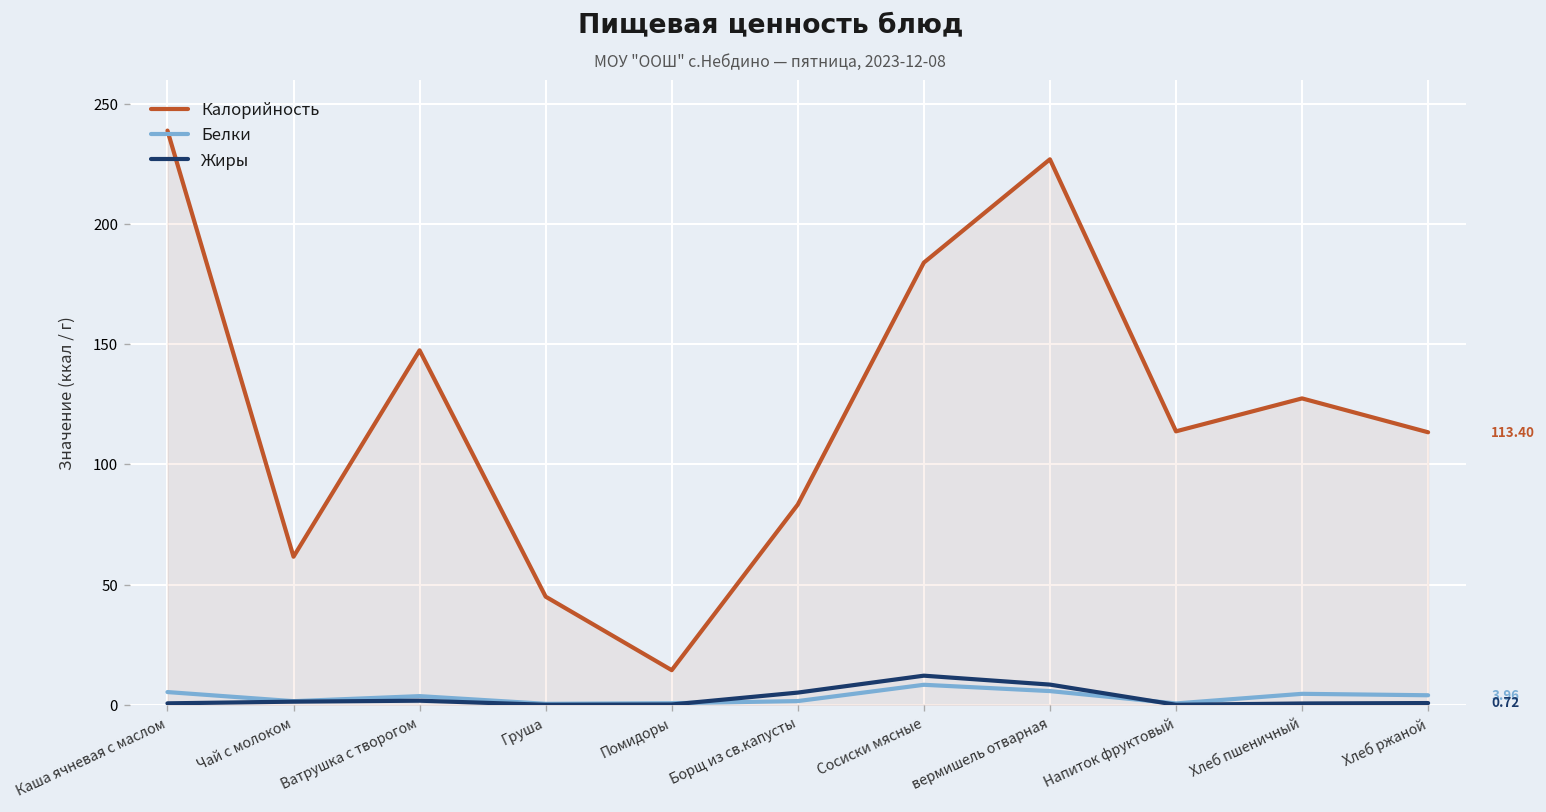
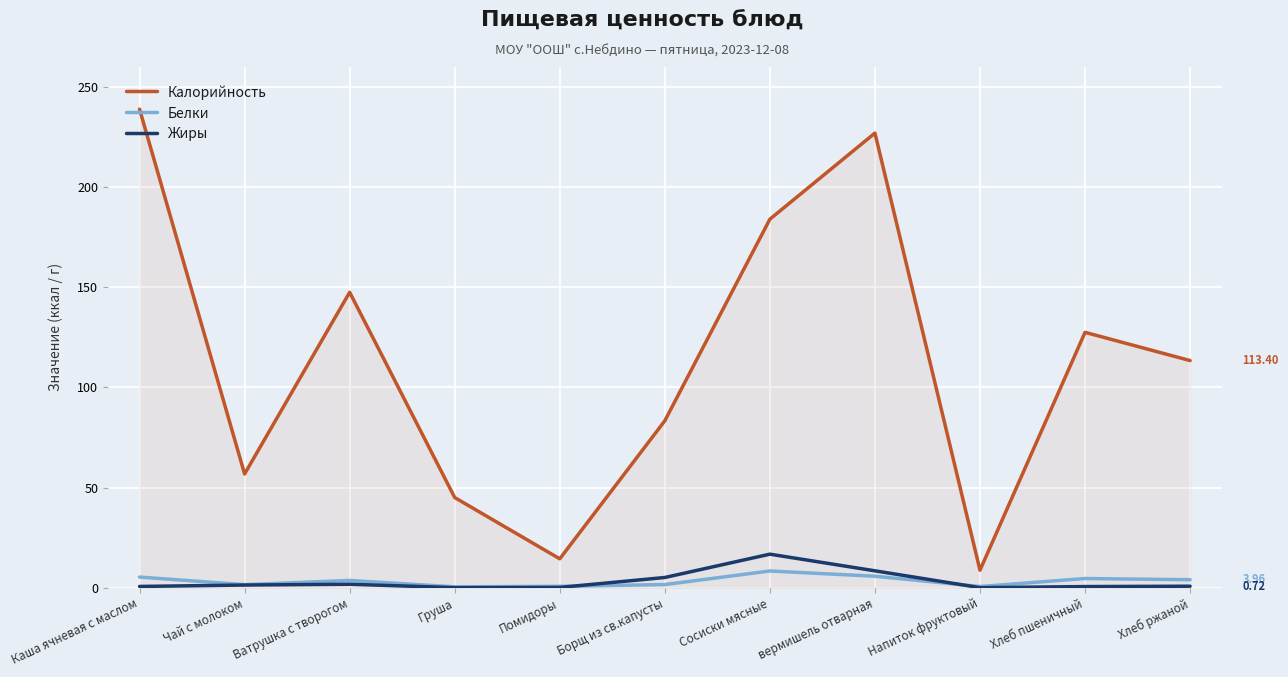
Калорийность, Чай с молоком: 62 -> 57
Жиры, Сосиски мясные: 12 -> 17
Калорийность, Напиток фруктовый: 114 -> 9
